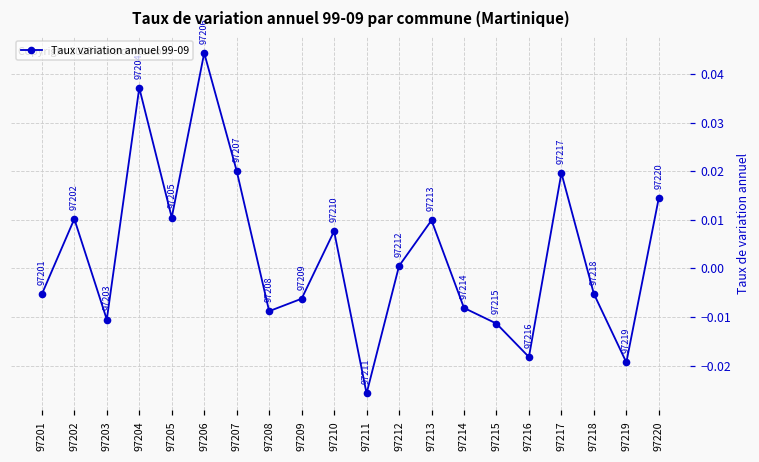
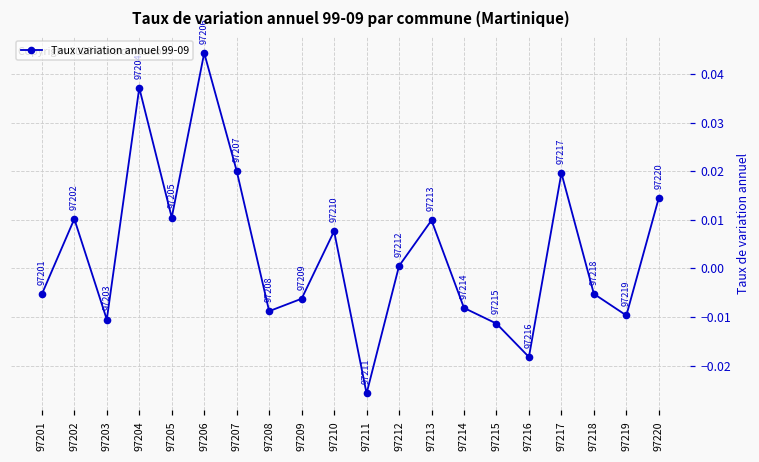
97219: -0.019 -> -0.010
